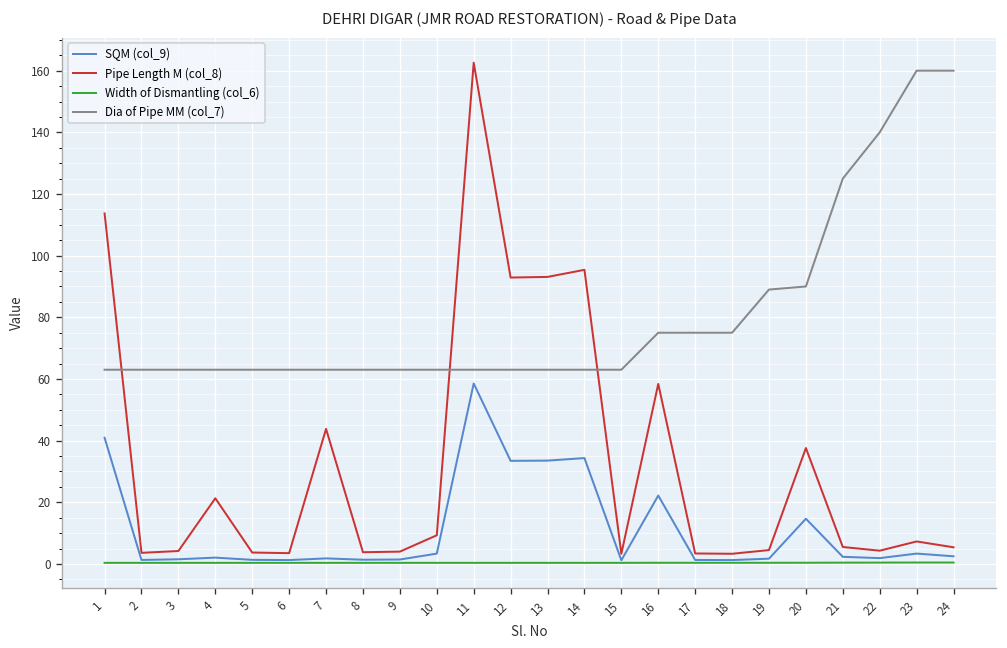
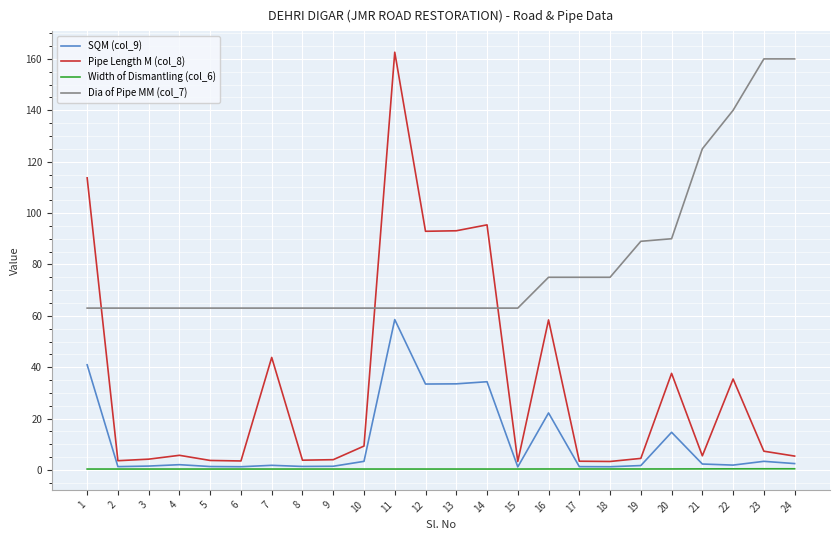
Pipe Length M (col_8), 4: 21 -> 6
Pipe Length M (col_8), 22: 4 -> 35
